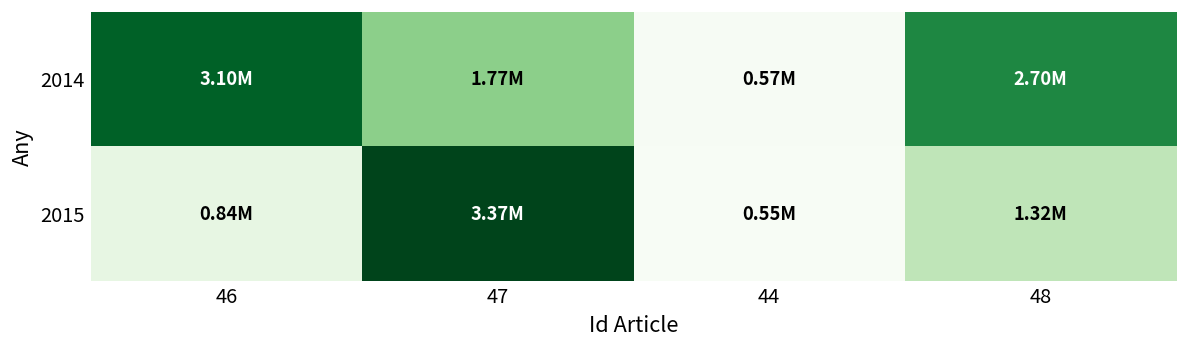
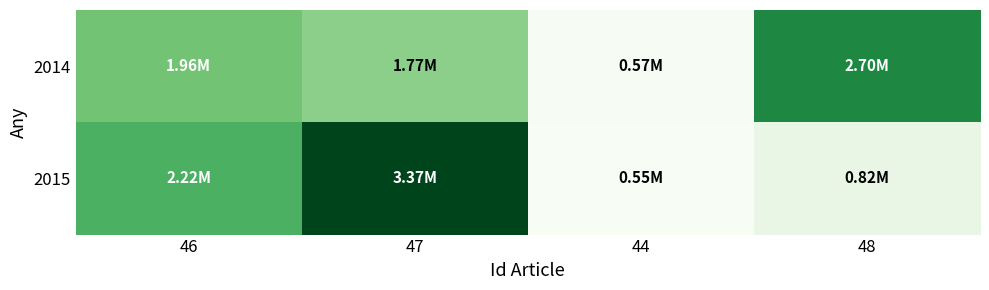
2014, 46: 3.10M -> 1.96M
2015, 46: 0.84M -> 2.22M
2015, 48: 1.32M -> 0.82M
